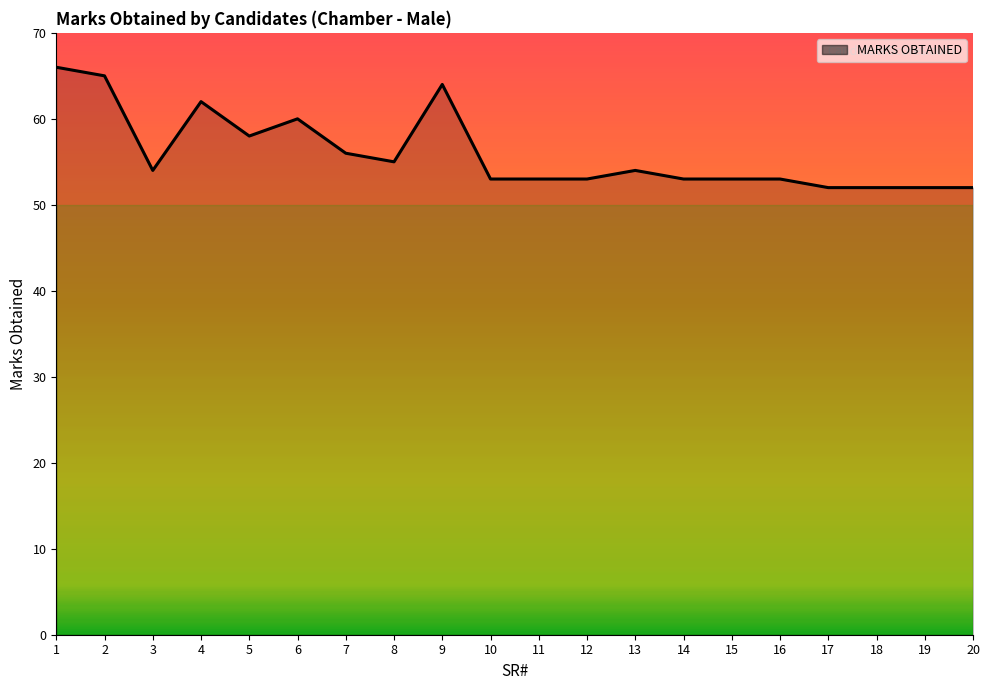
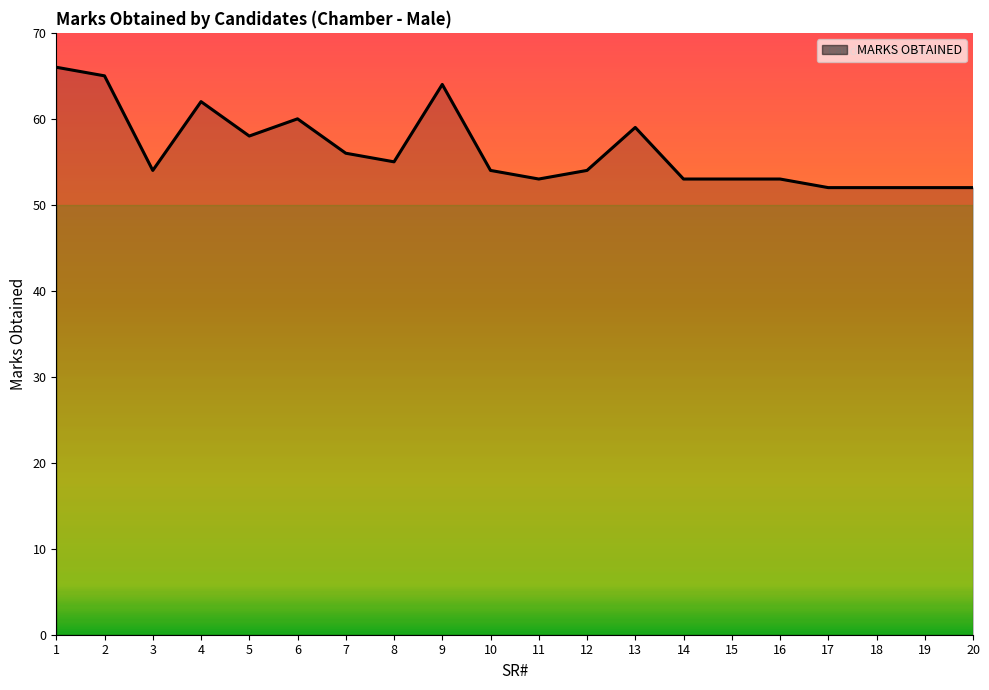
10: 53 -> 54
12: 53 -> 54
13: 54 -> 59
